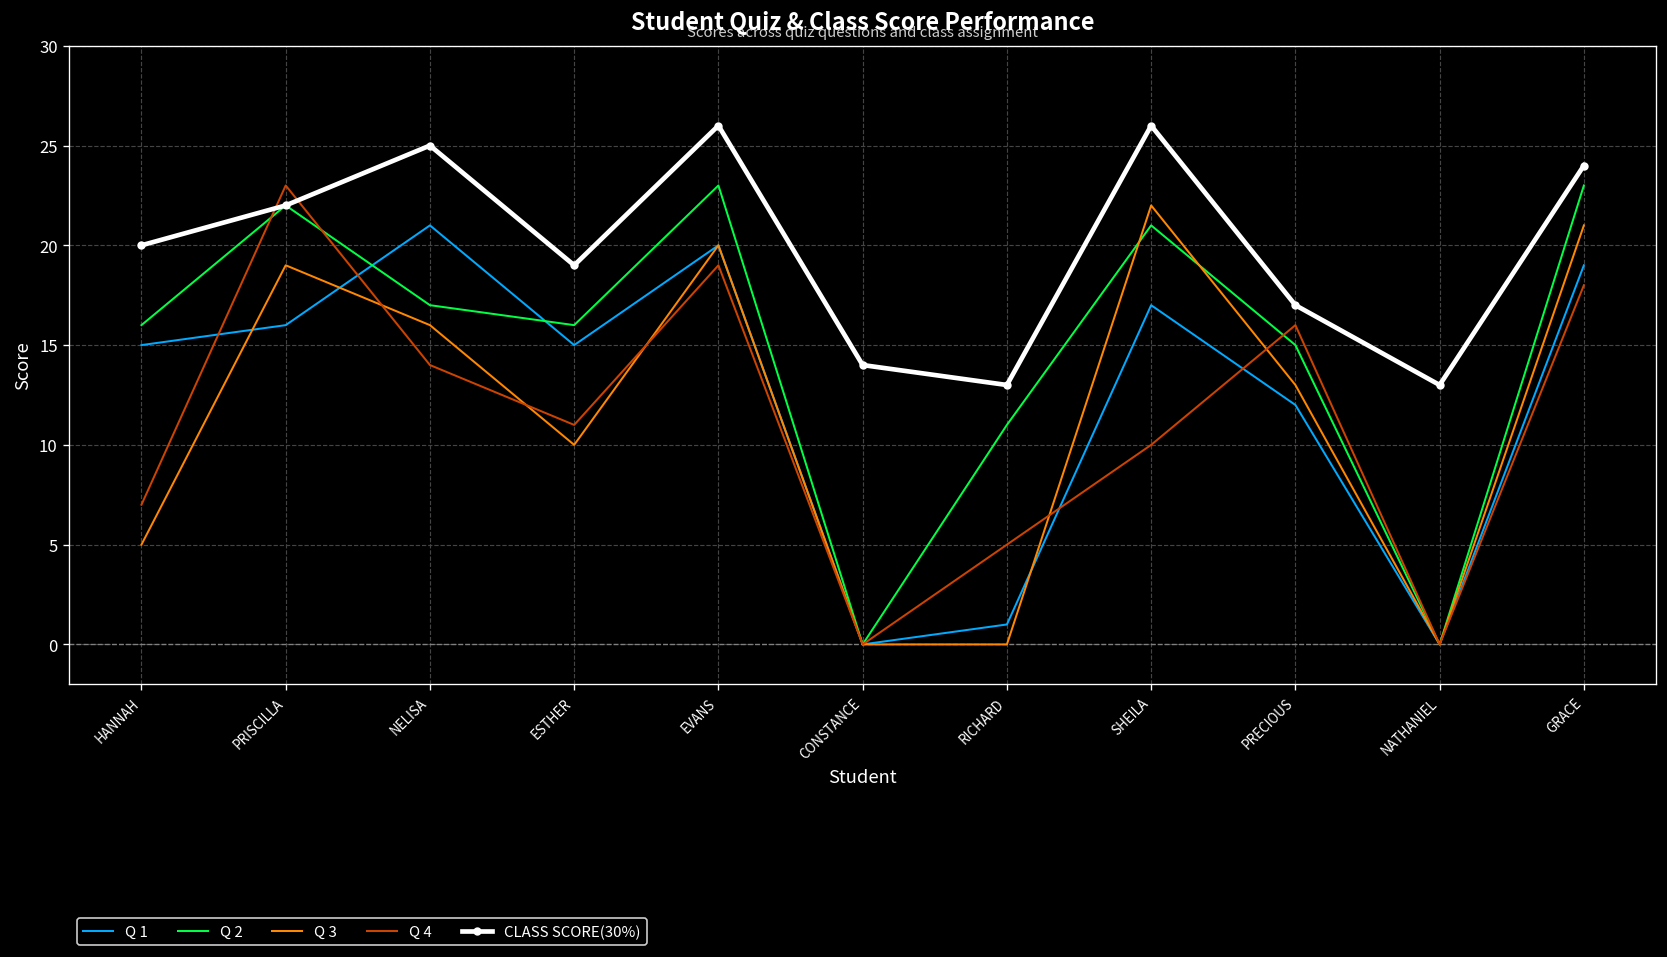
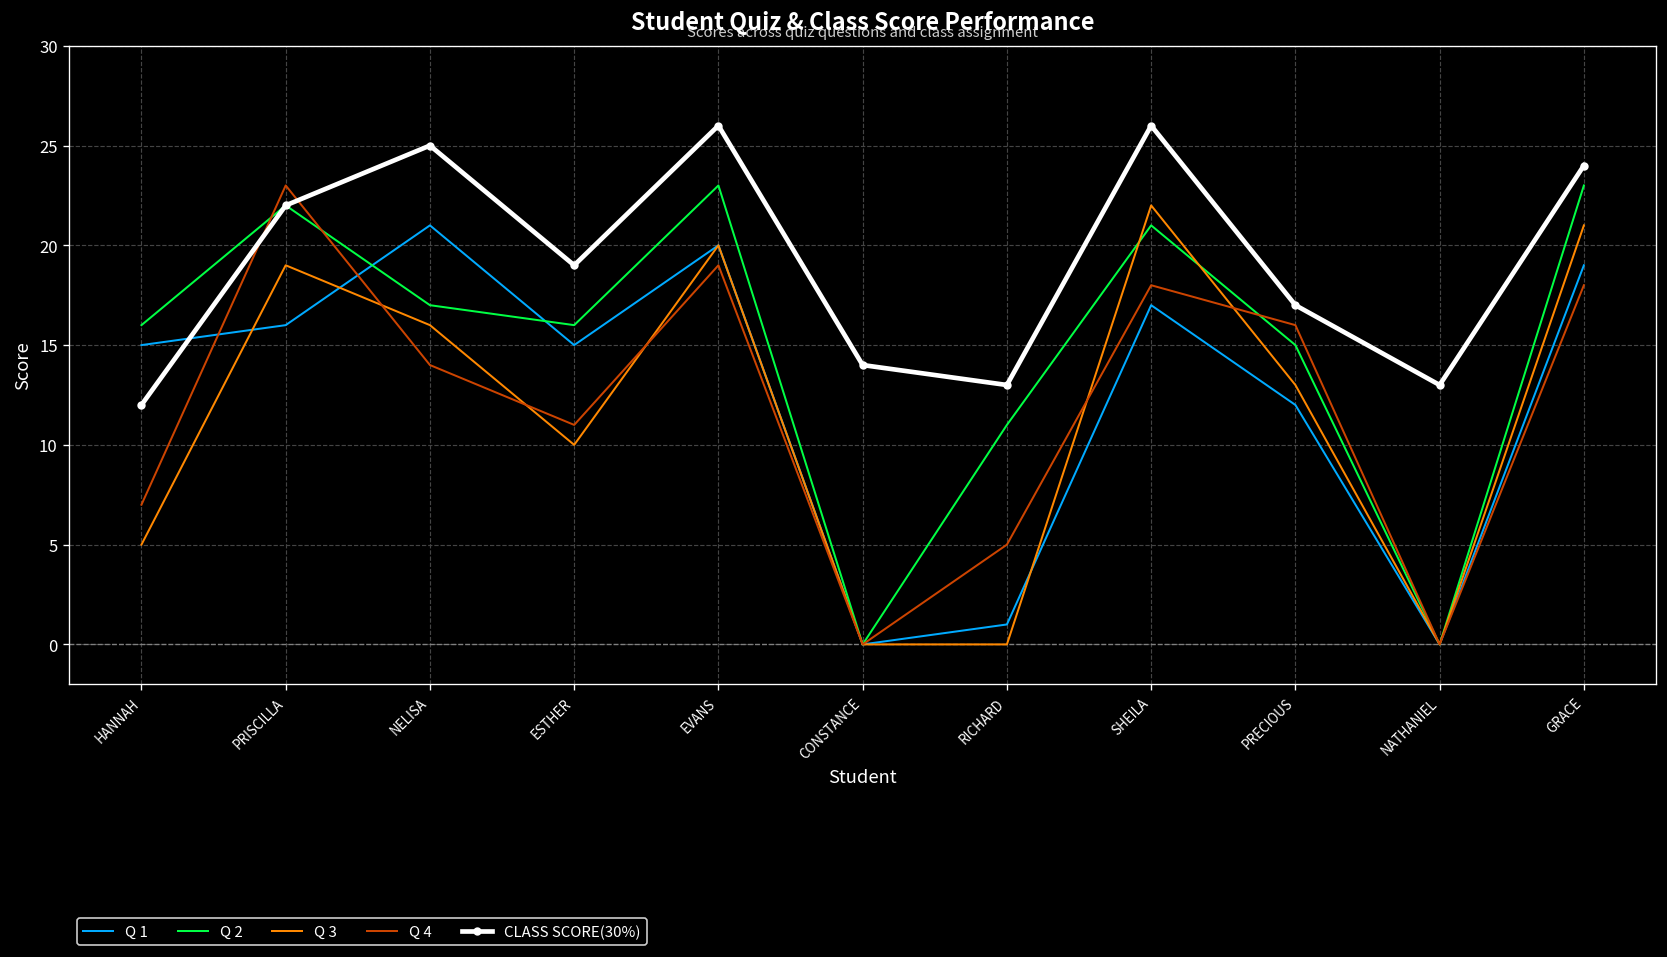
CLASS SCORE(30%), HANNAH: 20 -> 12
Q 4, SHEILA: 10 -> 18
